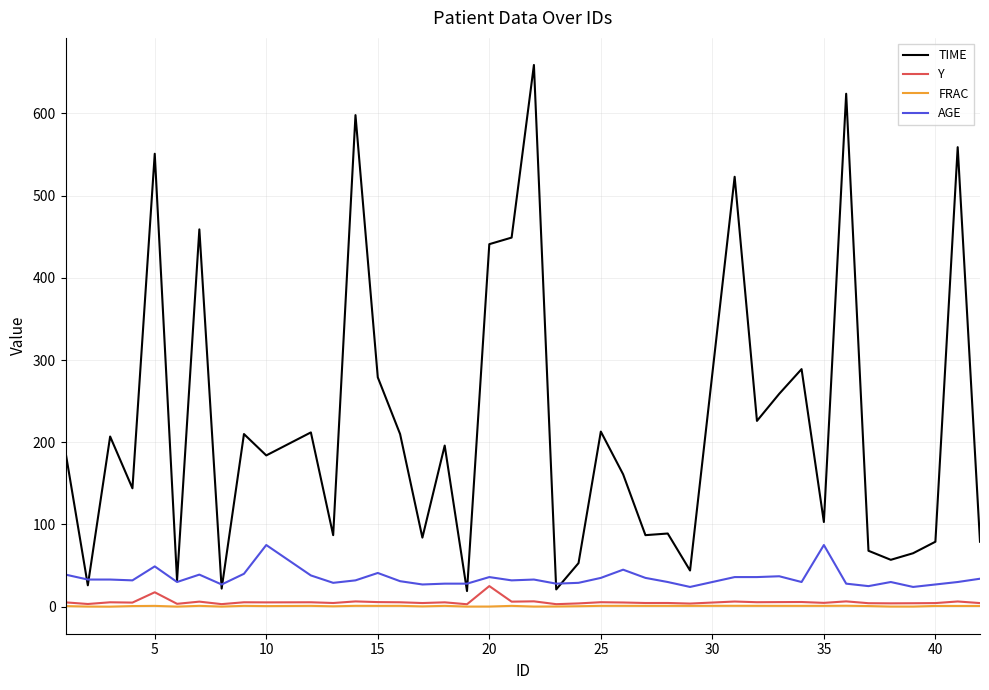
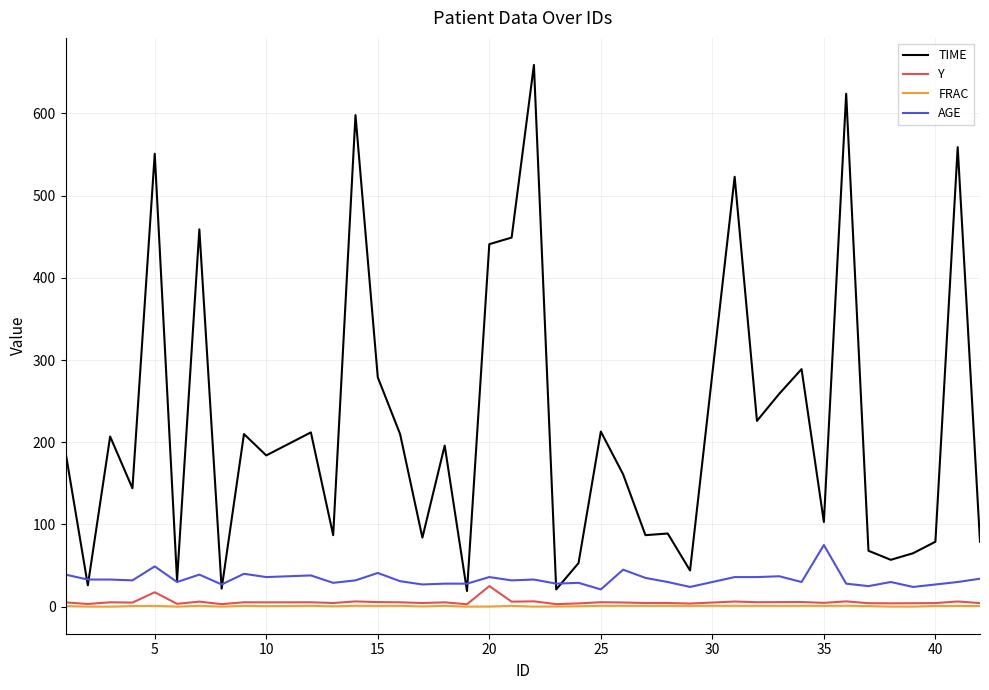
AGE, 10: 80 -> 40
AGE, 25: 40 -> 20
